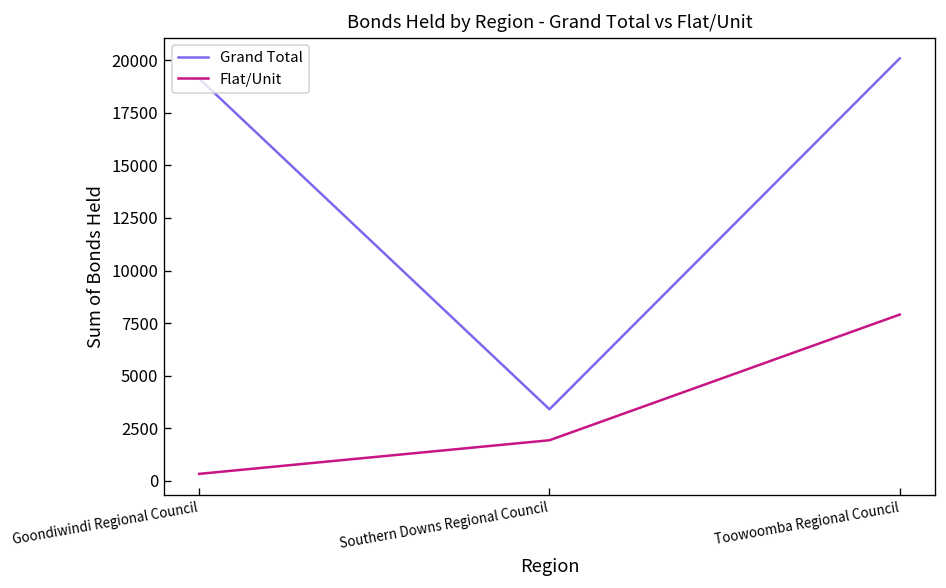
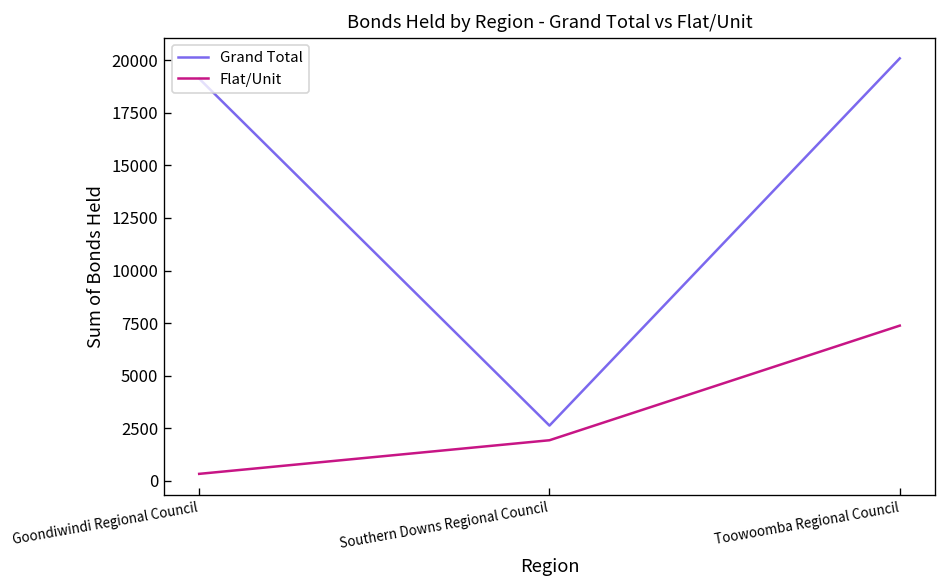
Grand Total, Southern Downs Regional Council: 3400 -> 2600
Flat/Unit, Toowoomba Regional Council: 7900 -> 7400
